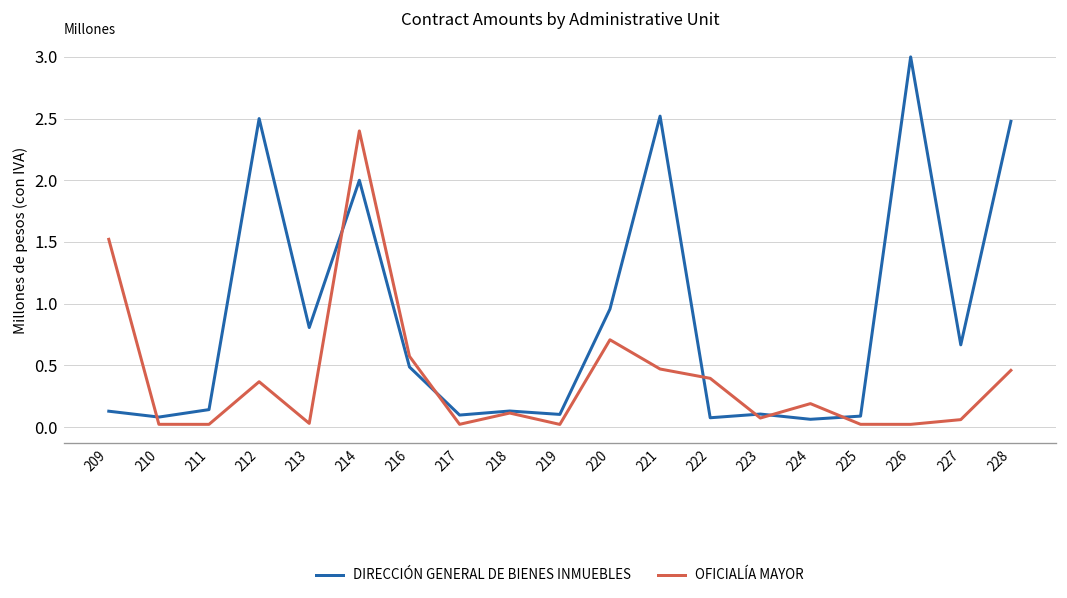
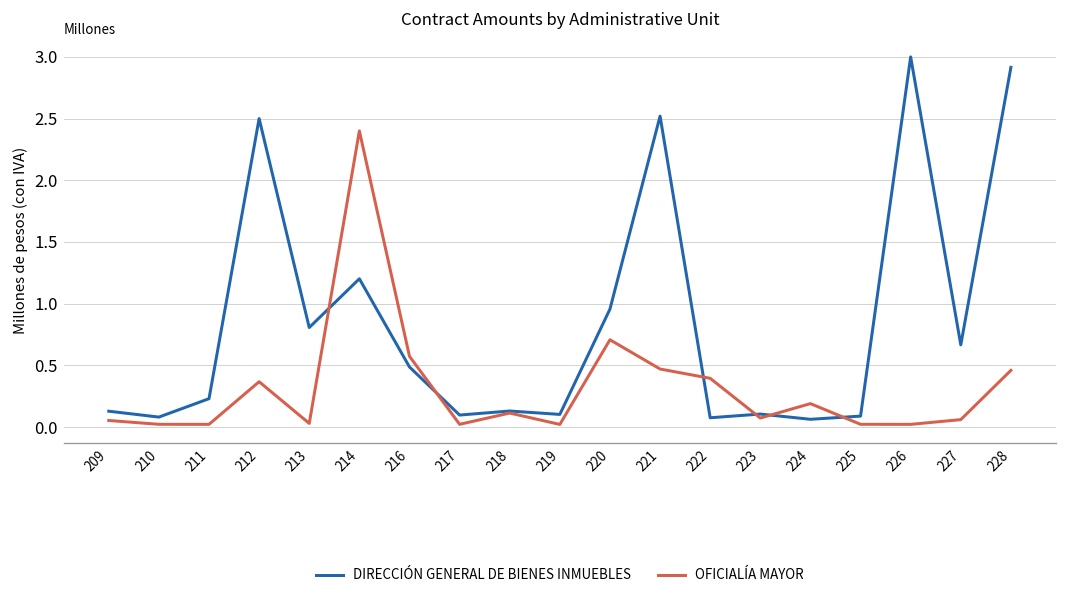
OFICIALÍA MAYOR, 209: 1.52 -> 0.05
DIRECCIÓN GENERAL DE BIENES INMUEBLES, 211: 0.14 -> 0.23
DIRECCIÓN GENERAL DE BIENES INMUEBLES, 214: 2.00 -> 1.20
DIRECCIÓN GENERAL DE BIENES INMUEBLES, 228: 2.48 -> 2.92
